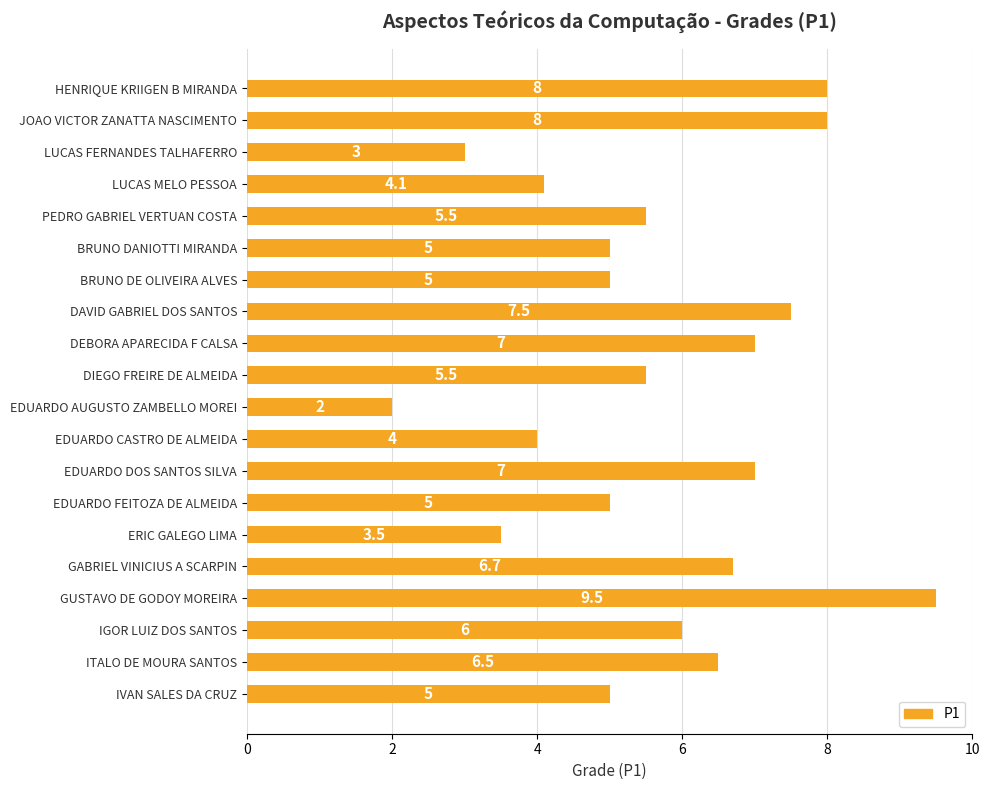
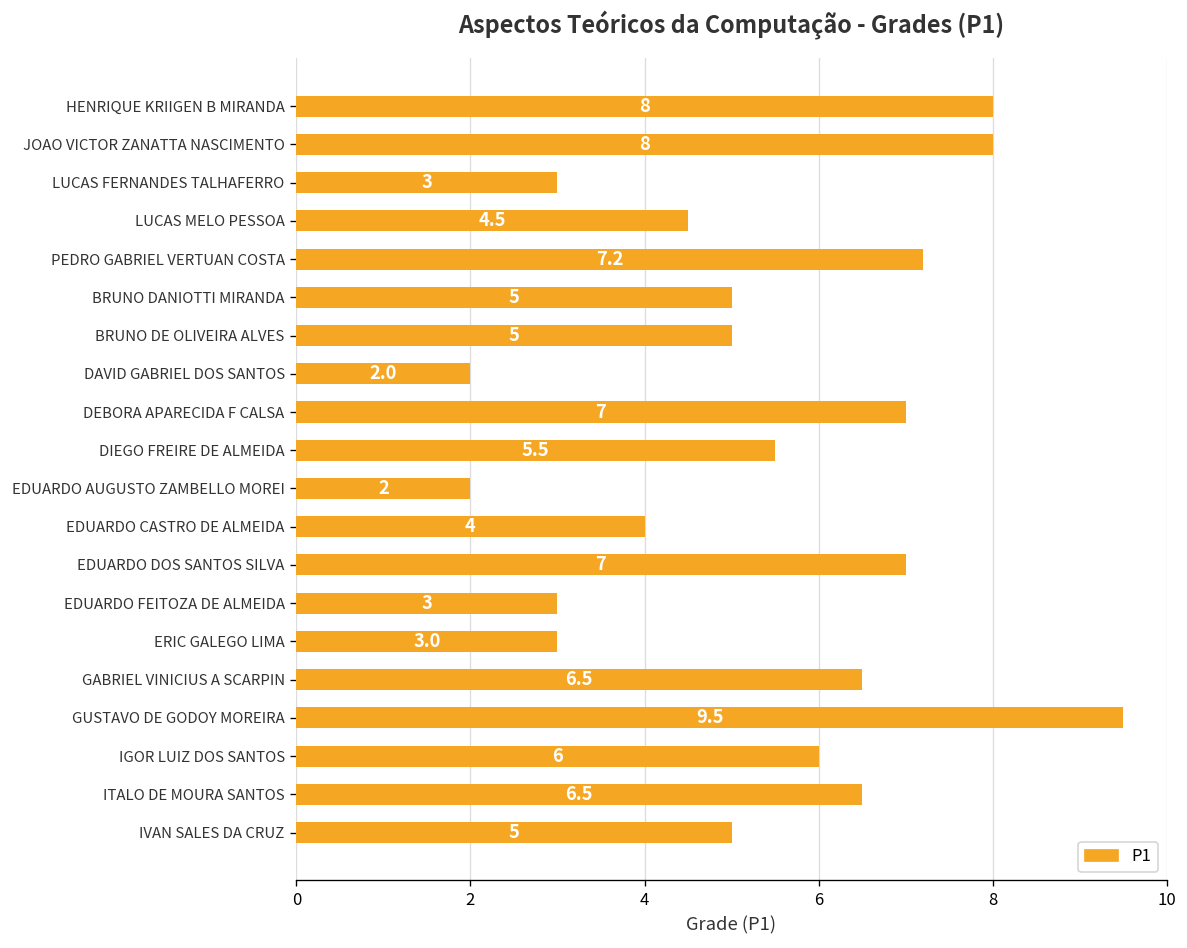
LUCAS MELO PESSOA: 4.1 -> 4.5
PEDRO GABRIEL VERTUAN COSTA: 5.5 -> 7.2
DAVID GABRIEL DOS SANTOS: 7.5 -> 2.0
EDUARDO FEITOZA DE ALMEIDA: 5 -> 3
ERIC GALEGO LIMA: 3.5 -> 3.0
GABRIEL VINICIUS A SCARPIN: 6.7 -> 6.5
